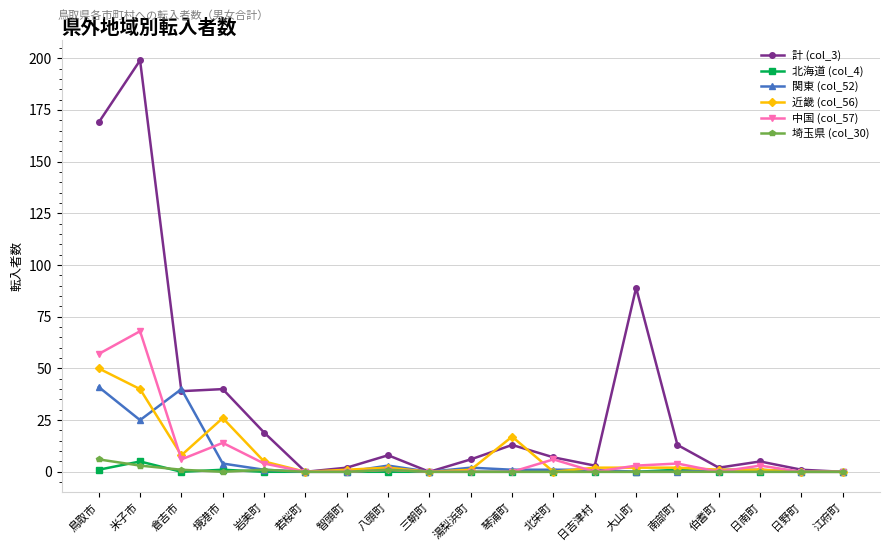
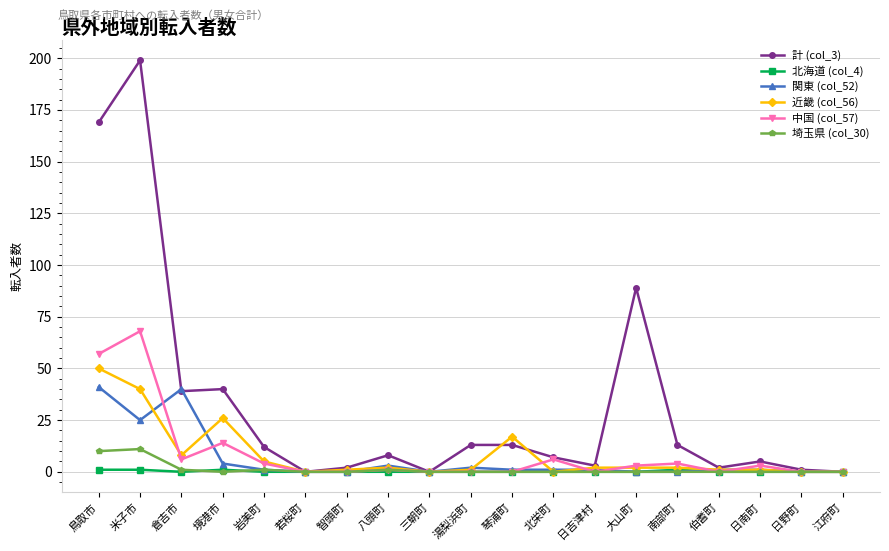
埼玉県 (col_30), 鳥取市: 6 -> 10
北海道 (col_4), 米子市: 5 -> 1
埼玉県 (col_30), 米子市: 3 -> 11
計 (col_3), 岩美町: 19 -> 12
計 (col_3), 湯梨浜町: 6 -> 13
